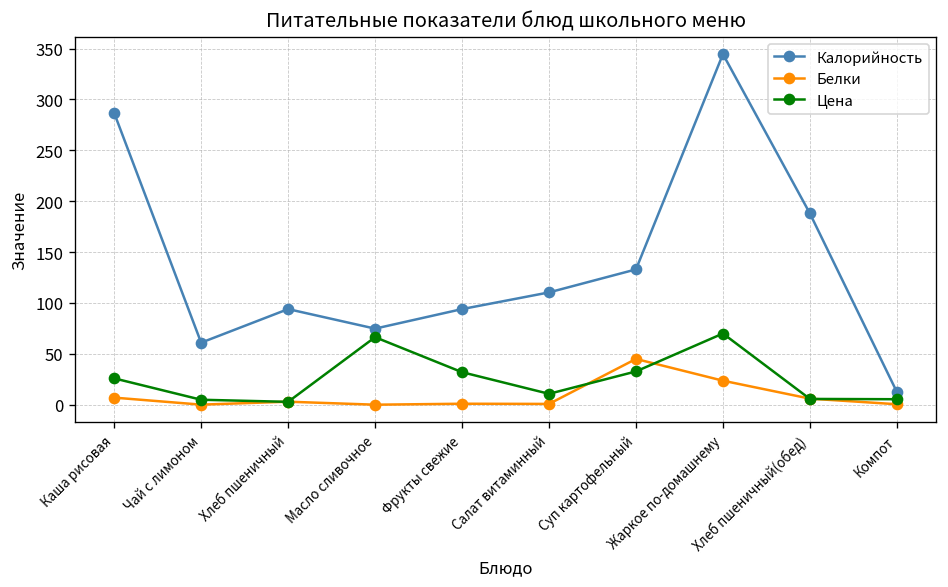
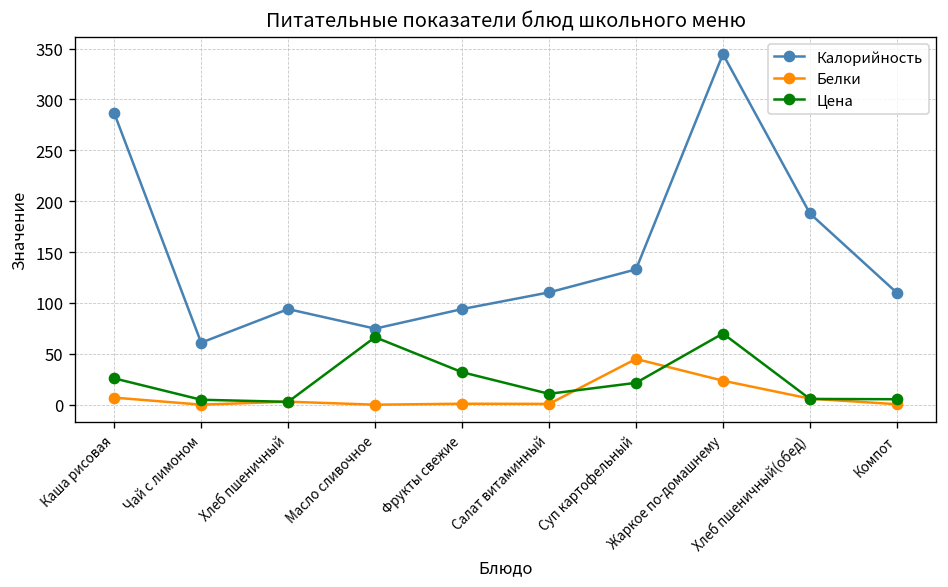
Цена, Суп картофельный: 30 -> 20
Калорийность, Компот: 10 -> 110
